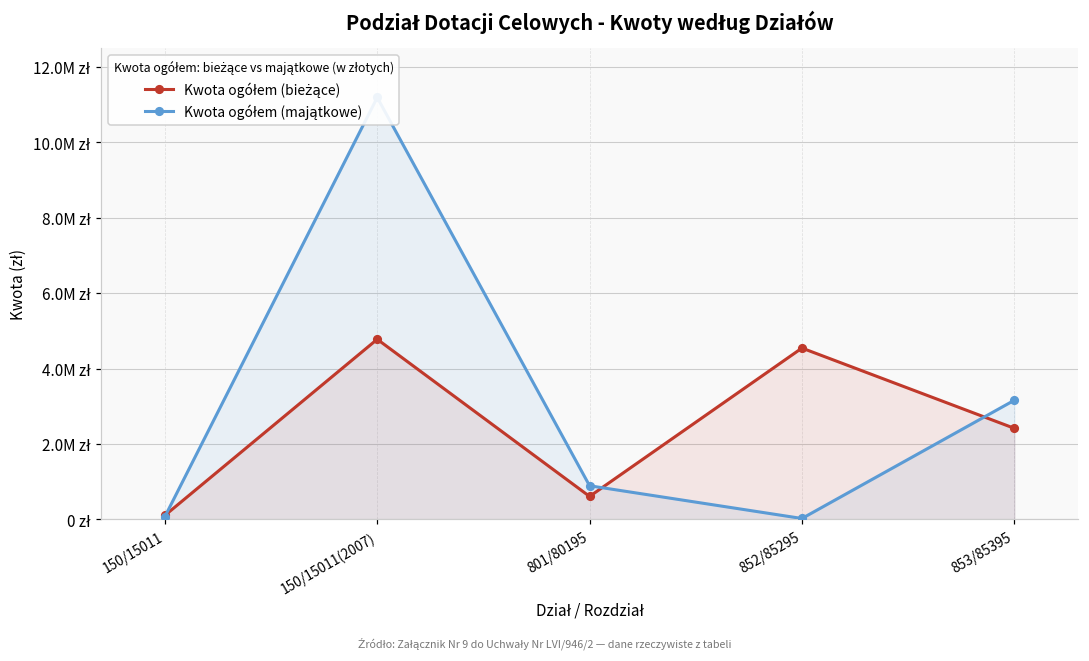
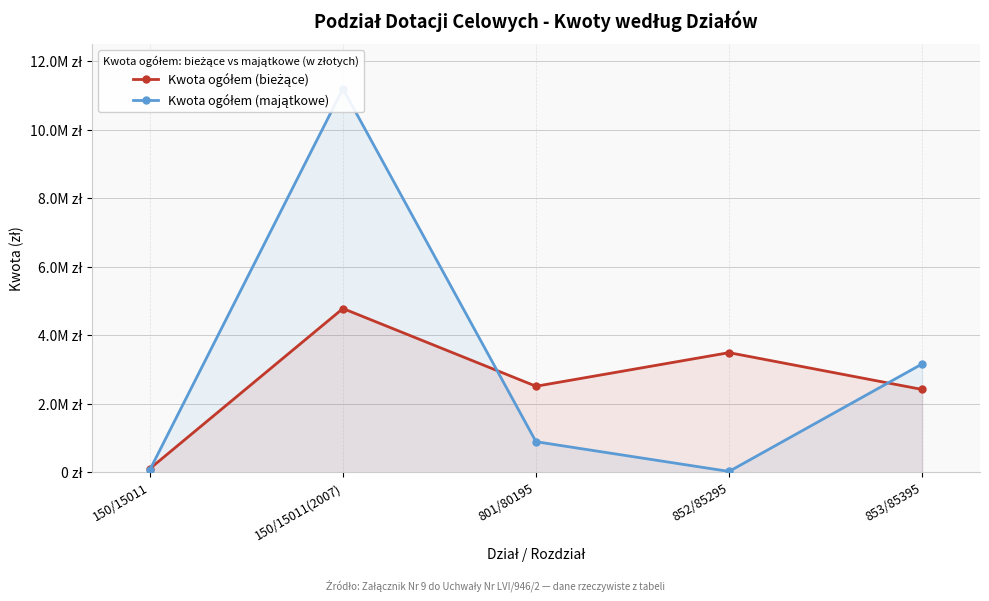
Kwota ogółem (bieżące), 801/80195: 0.6M zł -> 2.5M zł
Kwota ogółem (bieżące), 852/85295: 4.5M zł -> 3.5M zł
